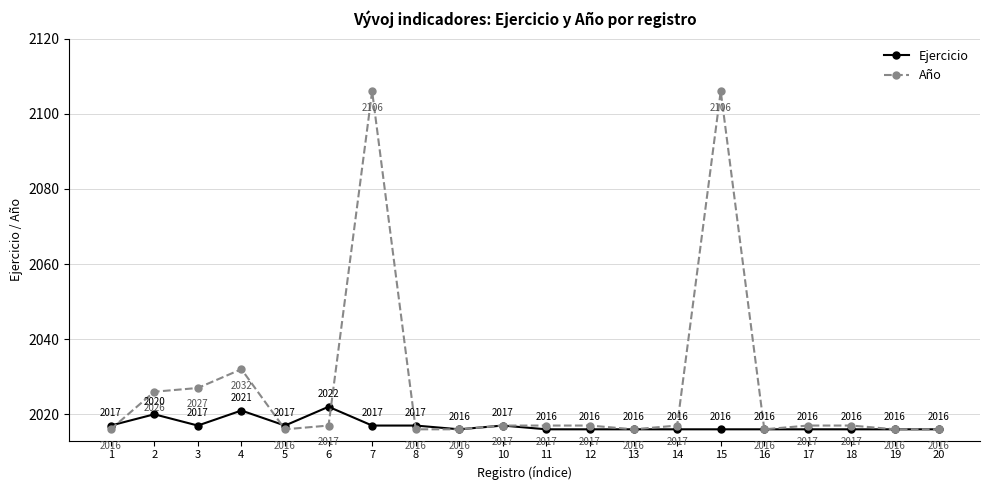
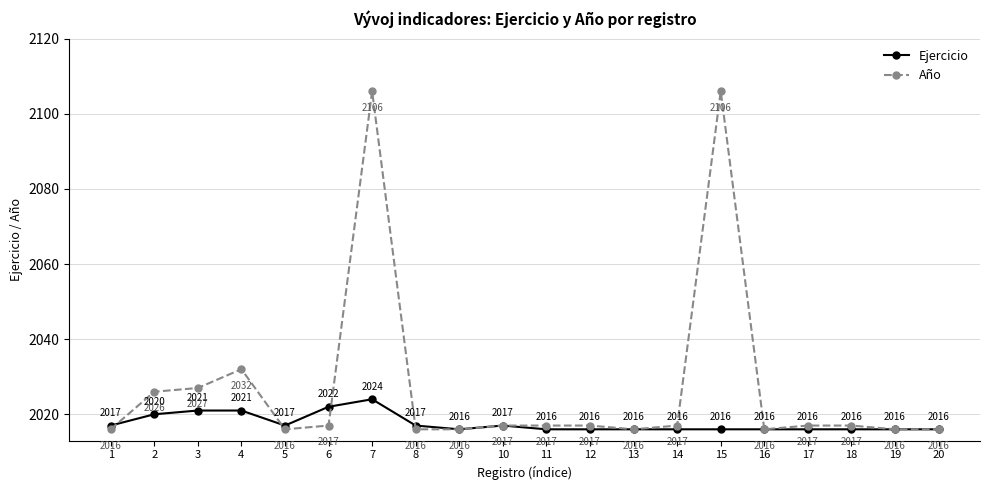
Ejercicio, 3: 2017 -> 2021
Ejercicio, 7: 2017 -> 2024
